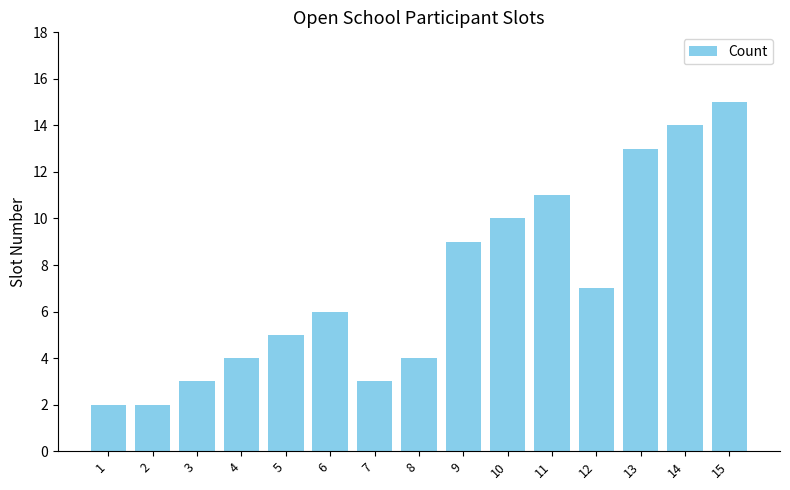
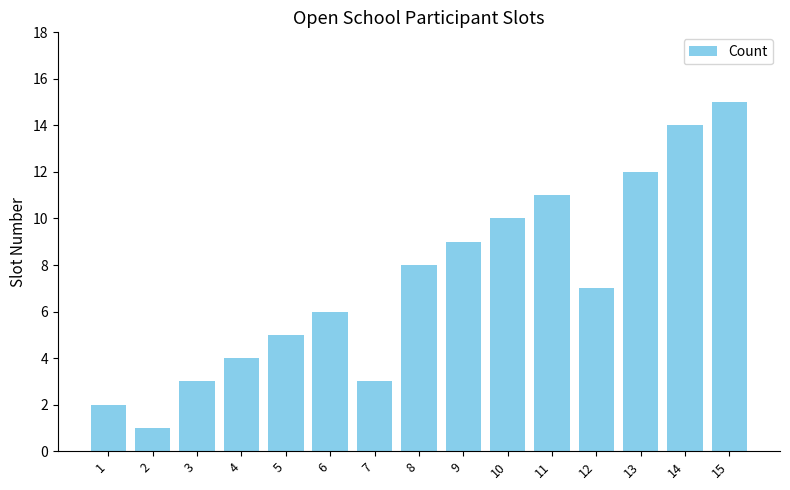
2: 2 -> 1
8: 4 -> 8
13: 13 -> 12
